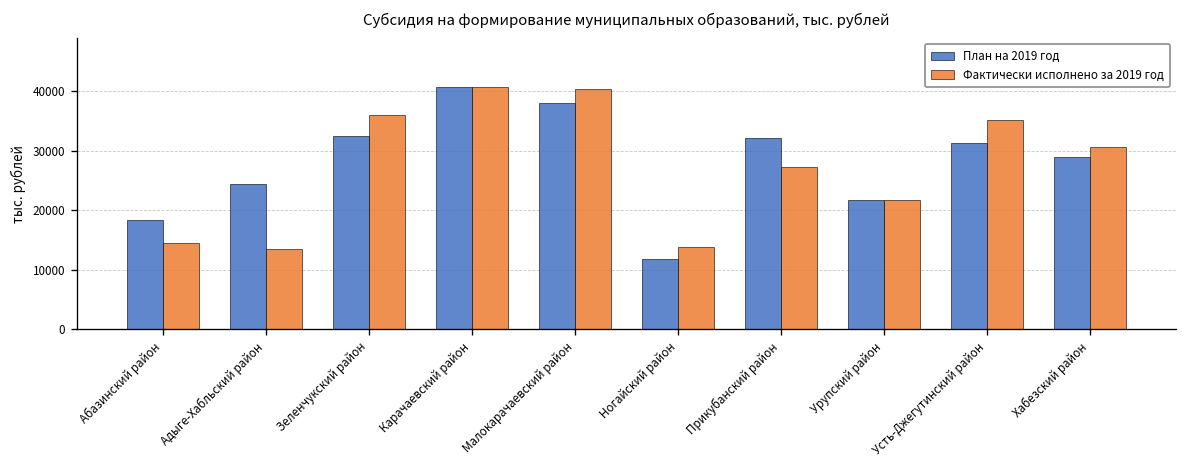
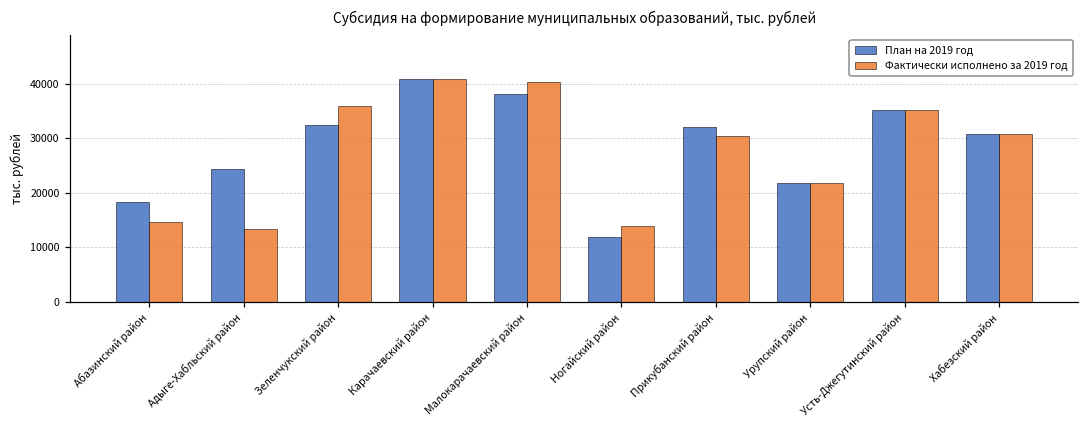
Фактически исполнено за 2019 год, Прикубанский район: 27000 -> 30000
План на 2019 год, Усть-Джегутинский район: 31000 -> 35000
План на 2019 год, Хабезский район: 29000 -> 31000
